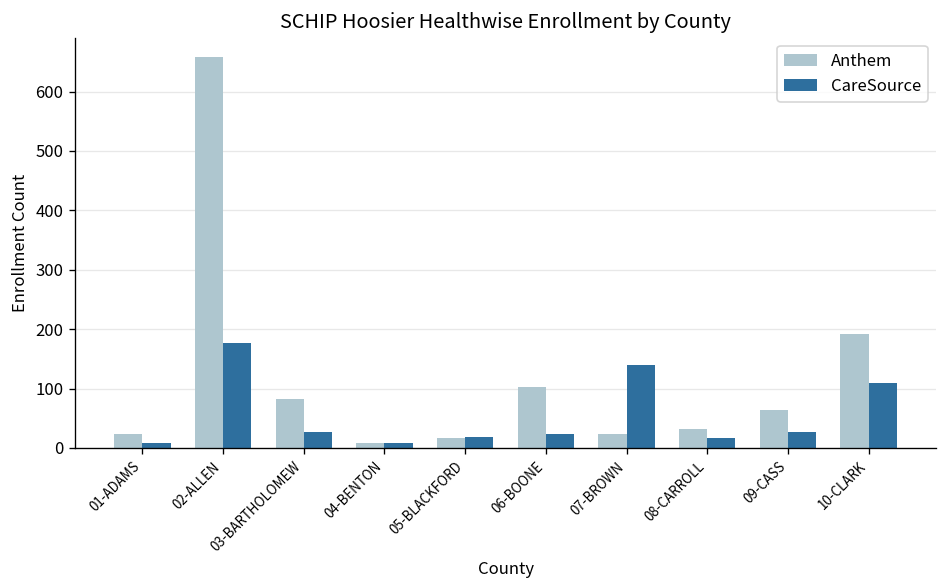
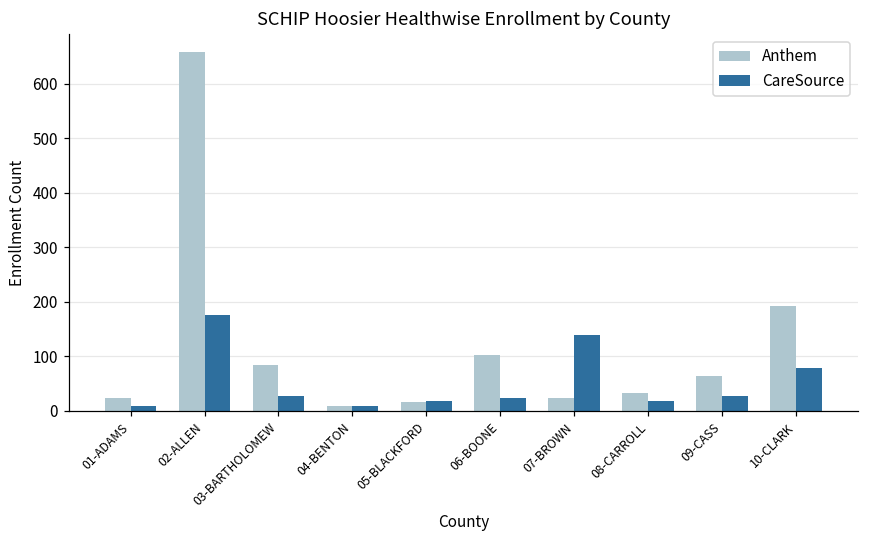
CareSource, 10-CLARK: 110 -> 80
